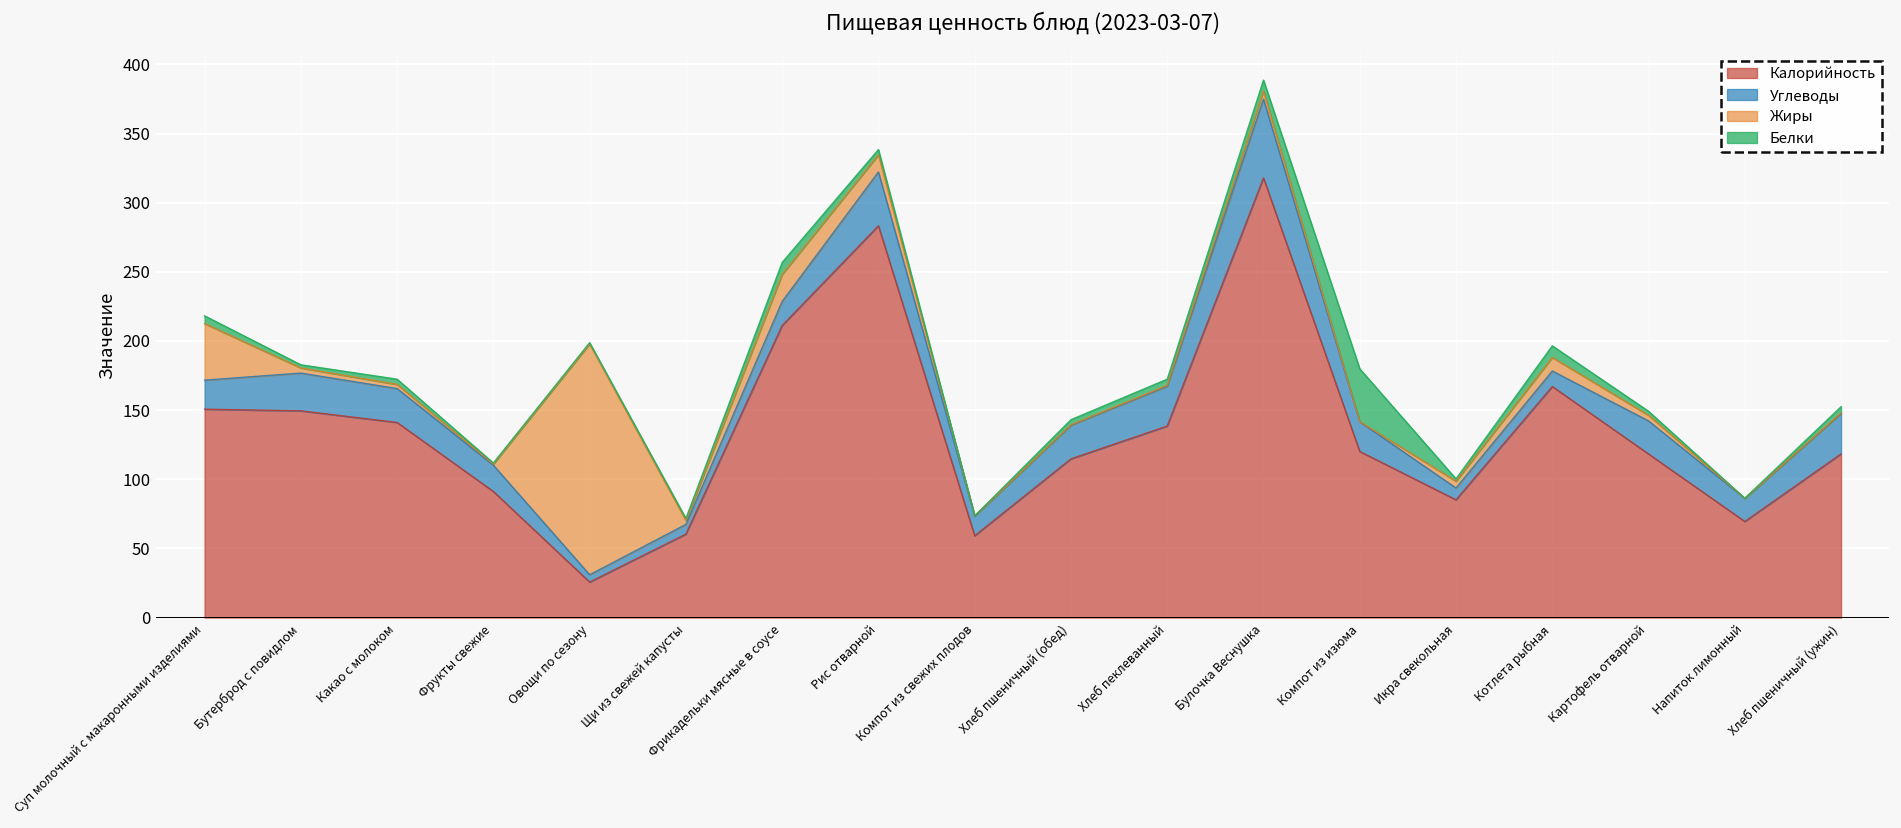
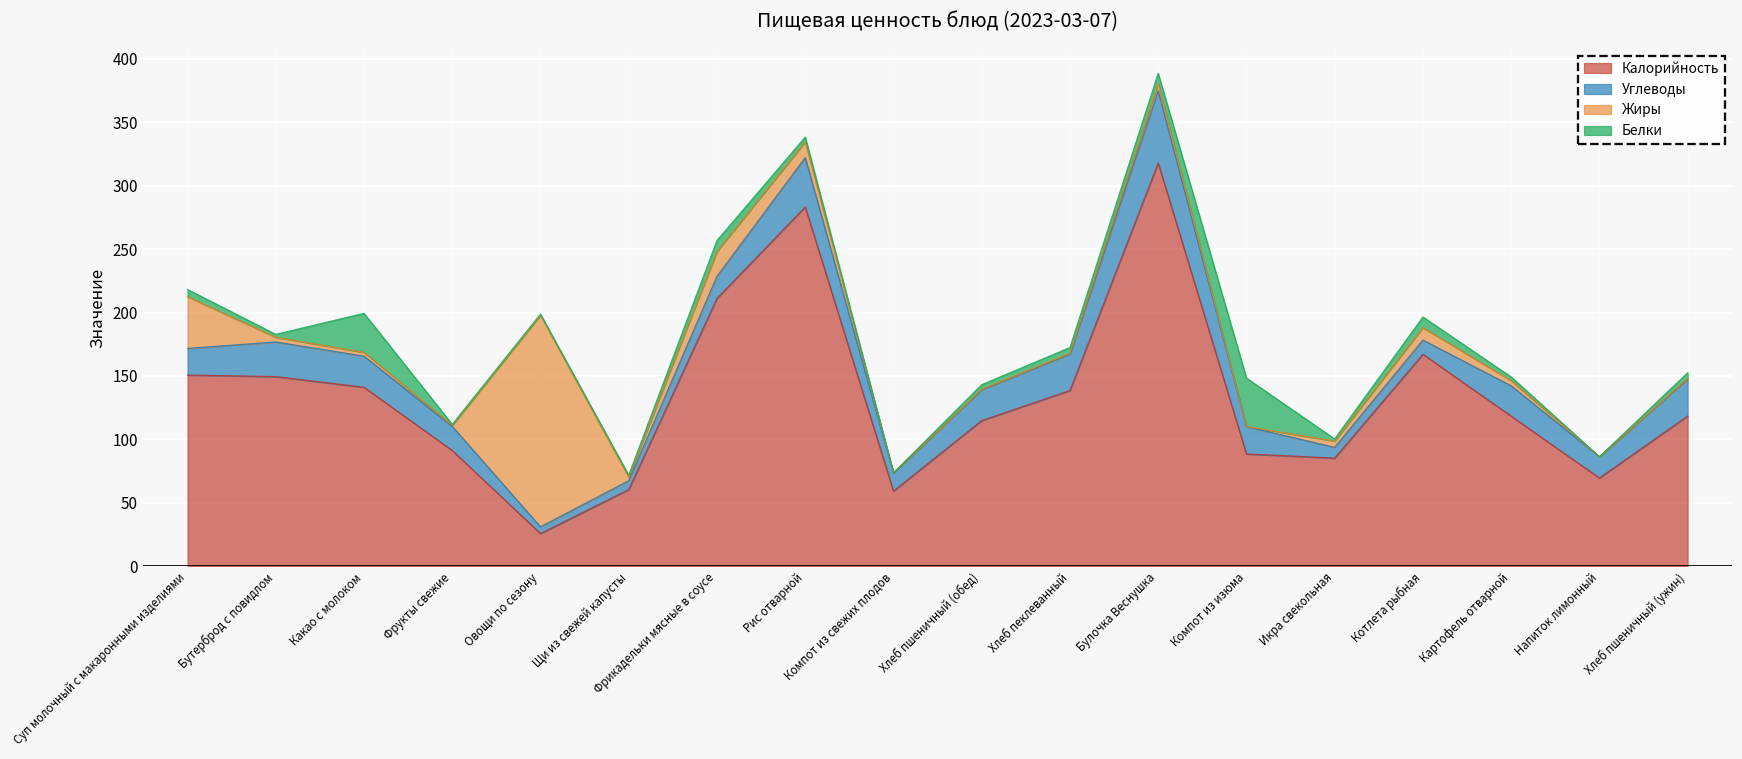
Белки, Какао с молоком: 4 -> 31
Калорийность, Компот из изюма: 120 -> 89
